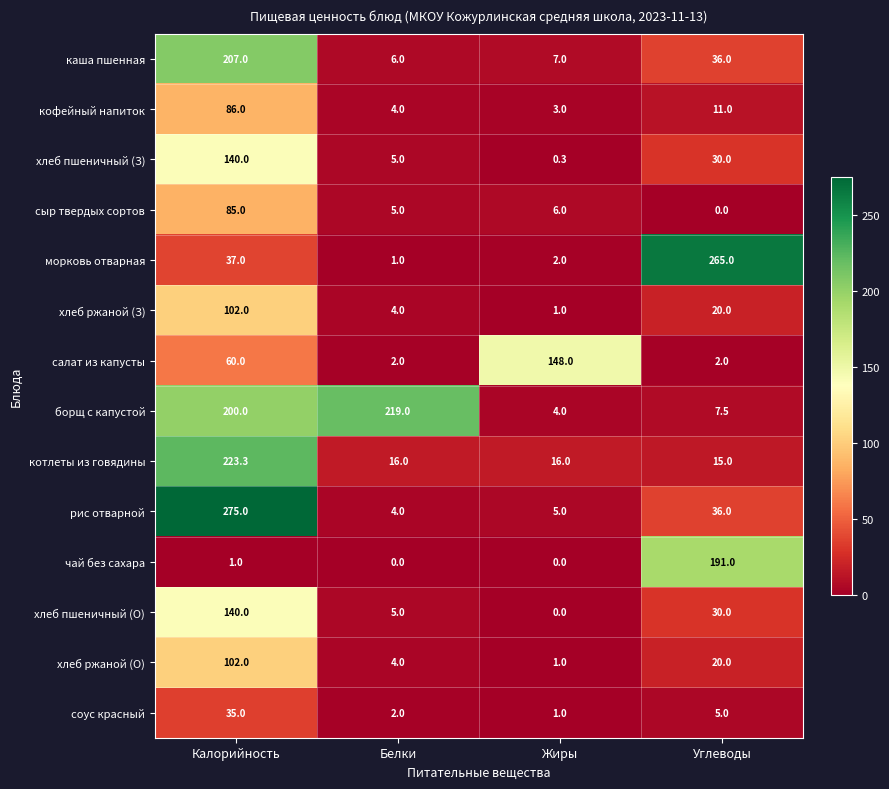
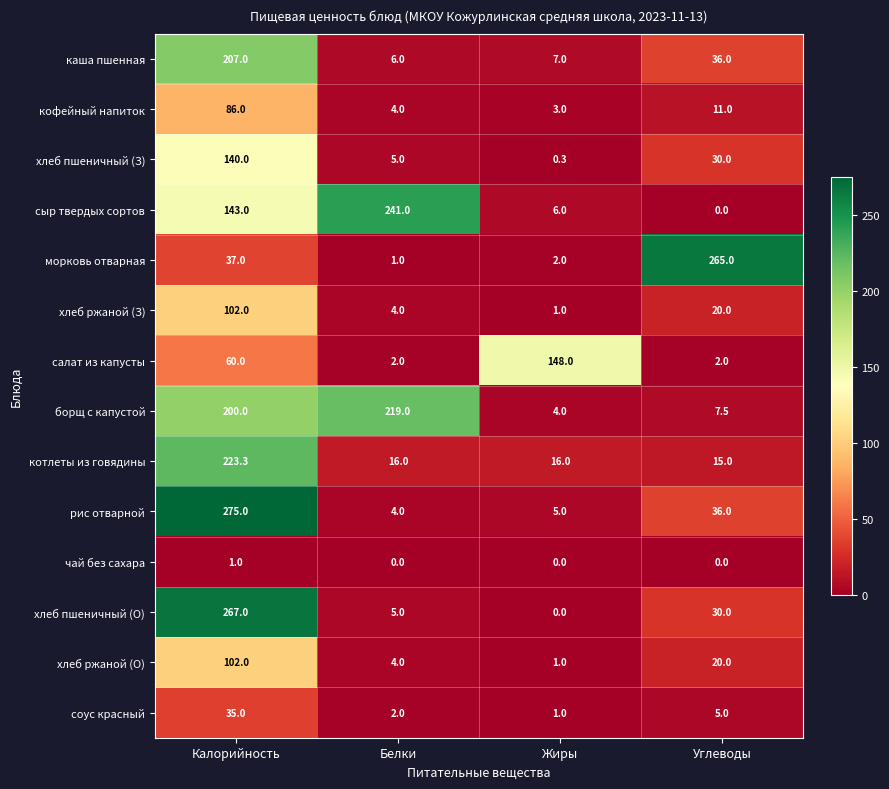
сыр твердых сортов, Калорийность: 85.0 -> 143.0
сыр твердых сортов, Белки: 5.0 -> 241.0
чай без сахара, Углеводы: 191.0 -> 0.0
хлеб пшеничный (О), Калорийность: 140.0 -> 267.0
